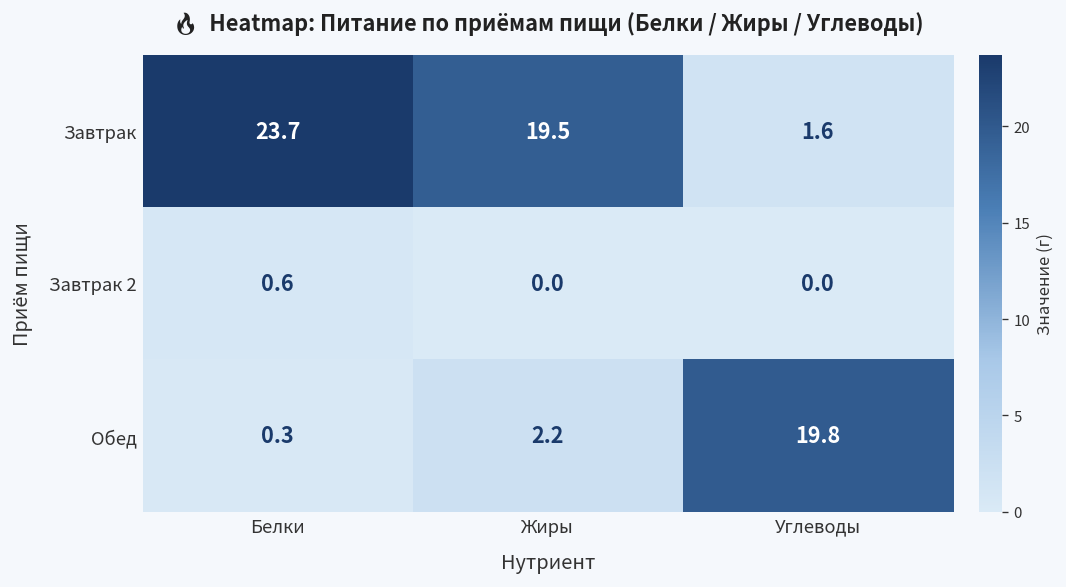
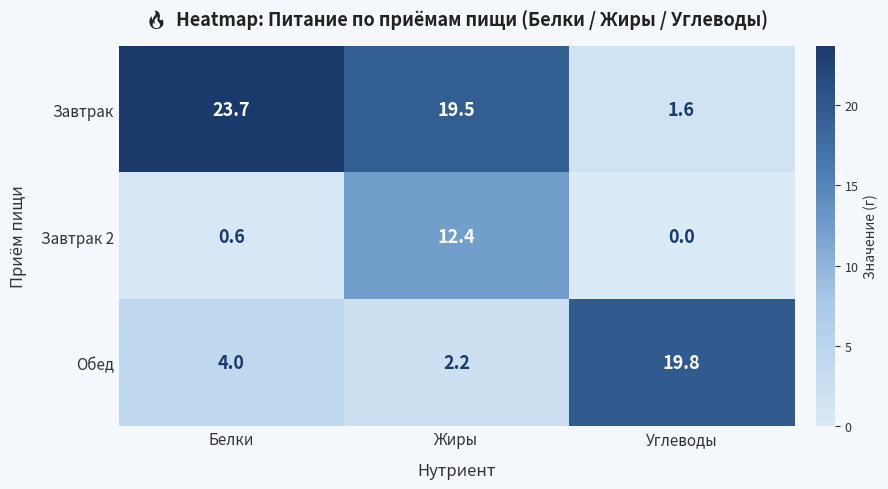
Завтрак 2, Жиры: 0.0 -> 12.4
Обед, Белки: 0.3 -> 4.0
